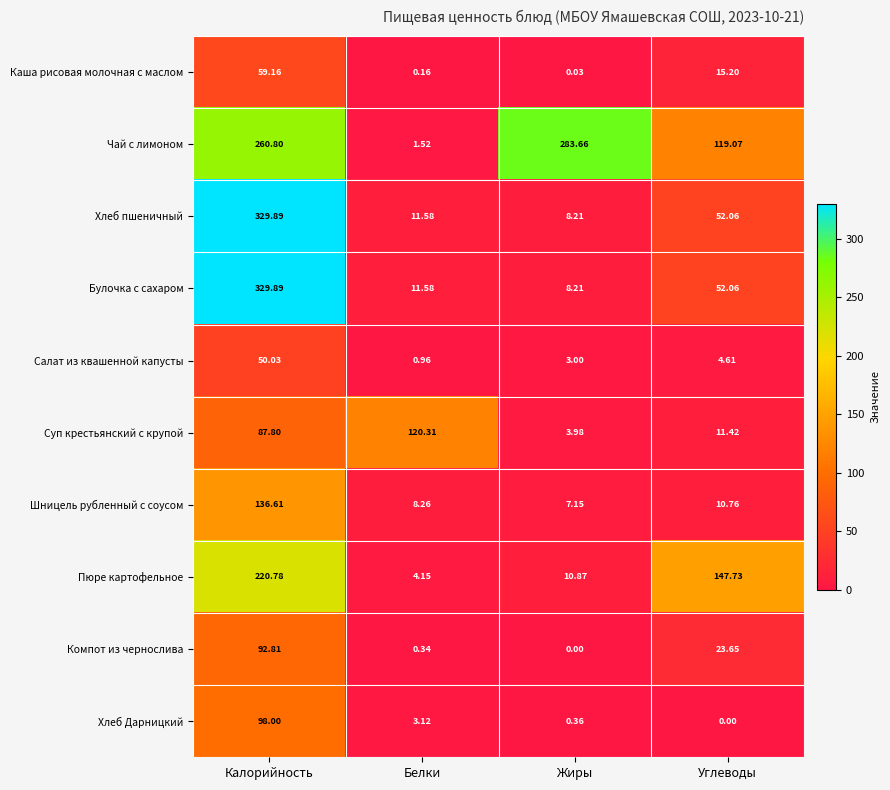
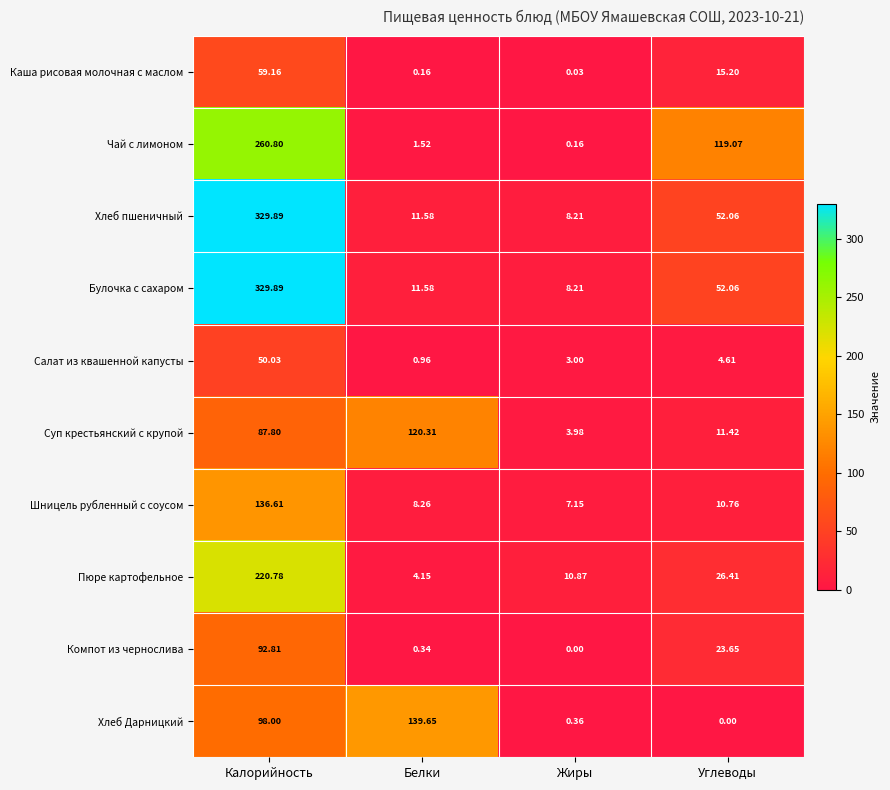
Чай с лимоном, Жиры: 283.66 -> 0.16
Пюре картофельное, Углеводы: 147.73 -> 26.41
Хлеб Дарницкий, Белки: 3.12 -> 139.65
